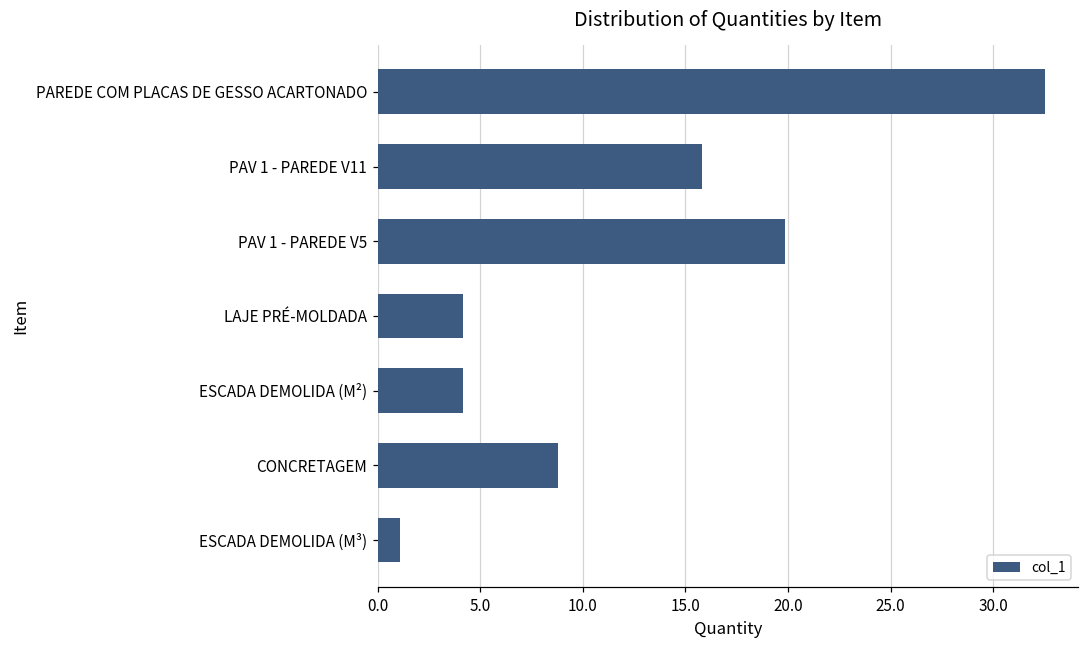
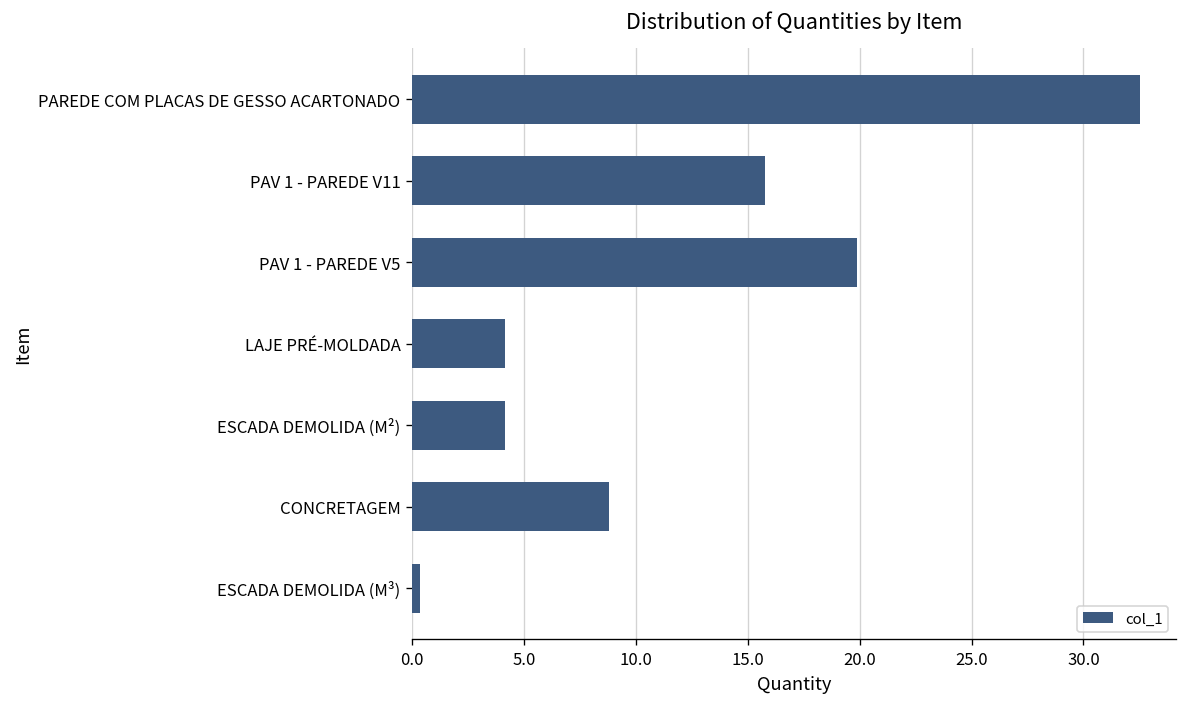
ESCADA DEMOLIDA (M³): 1.1 -> 0.3
